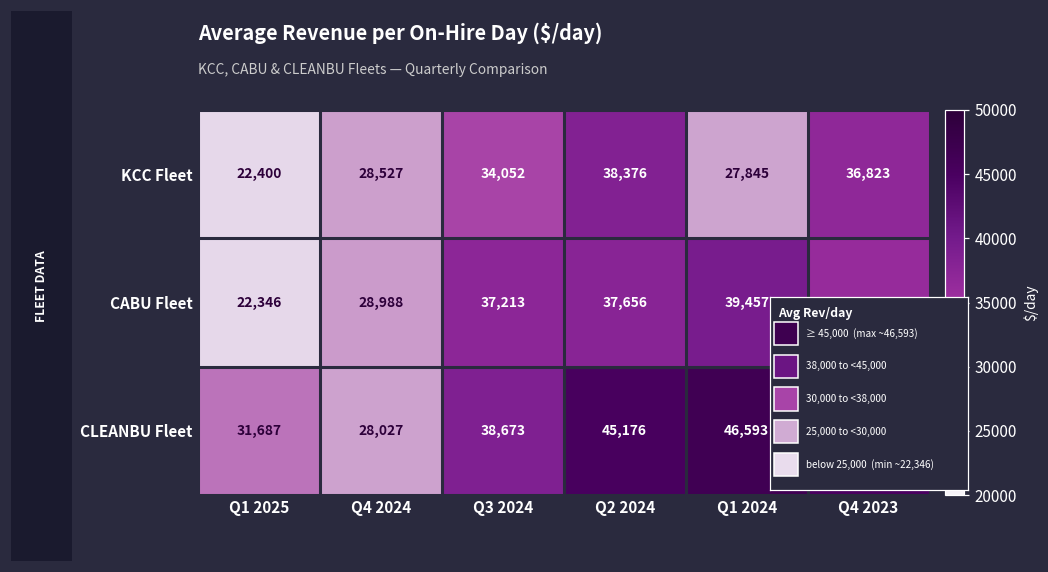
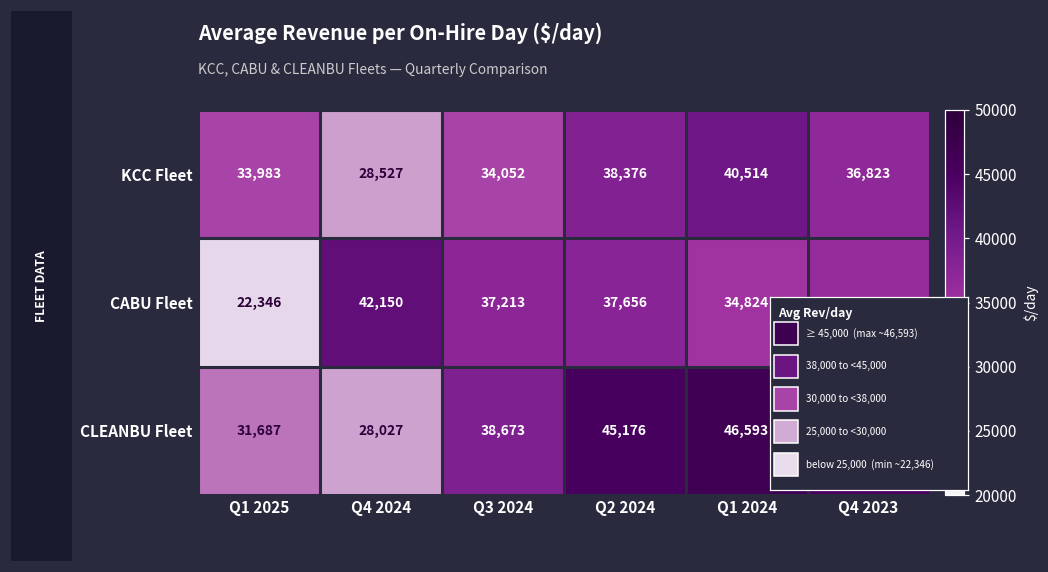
KCC Fleet, Q1 2025: 22,400 -> 33,983
KCC Fleet, Q1 2024: 27,845 -> 40,514
CABU Fleet, Q4 2024: 28,988 -> 42,150
CABU Fleet, Q1 2024: 39,457 -> 34,824
